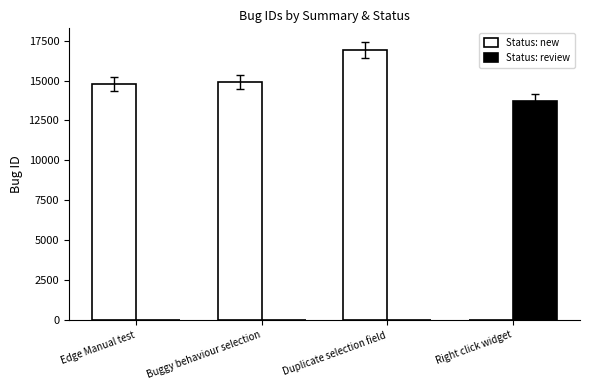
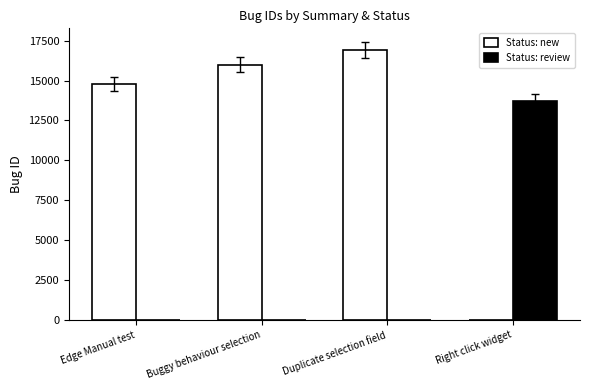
Status: new, Buggy behaviour selection: 14900 -> 16000
